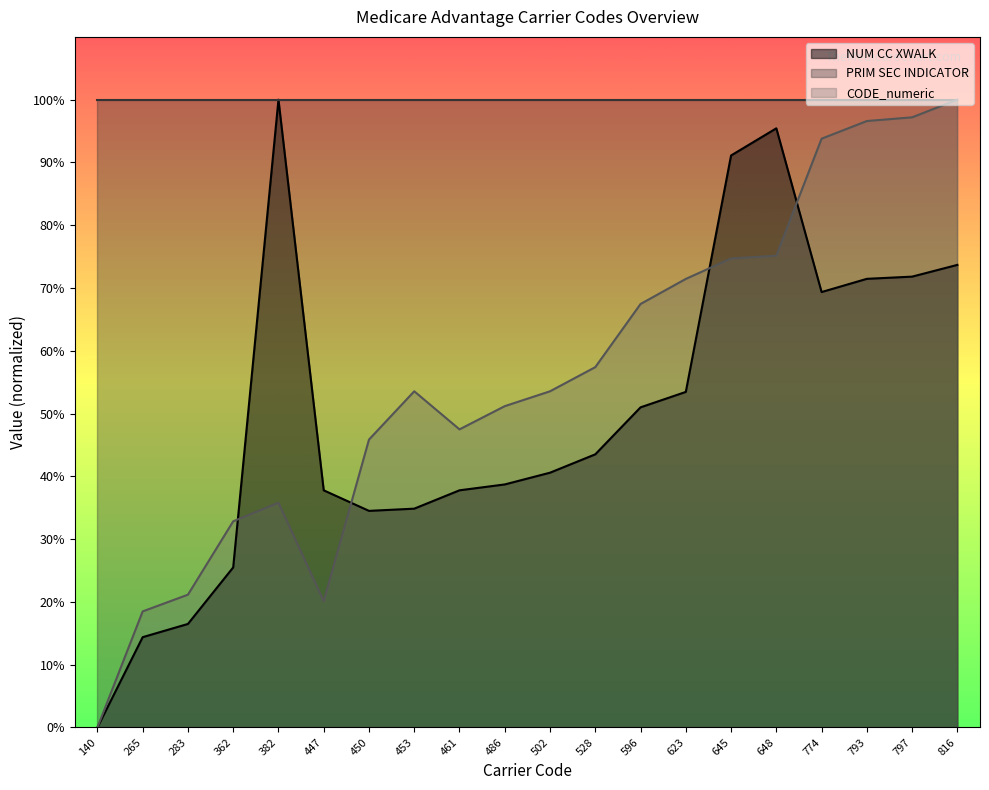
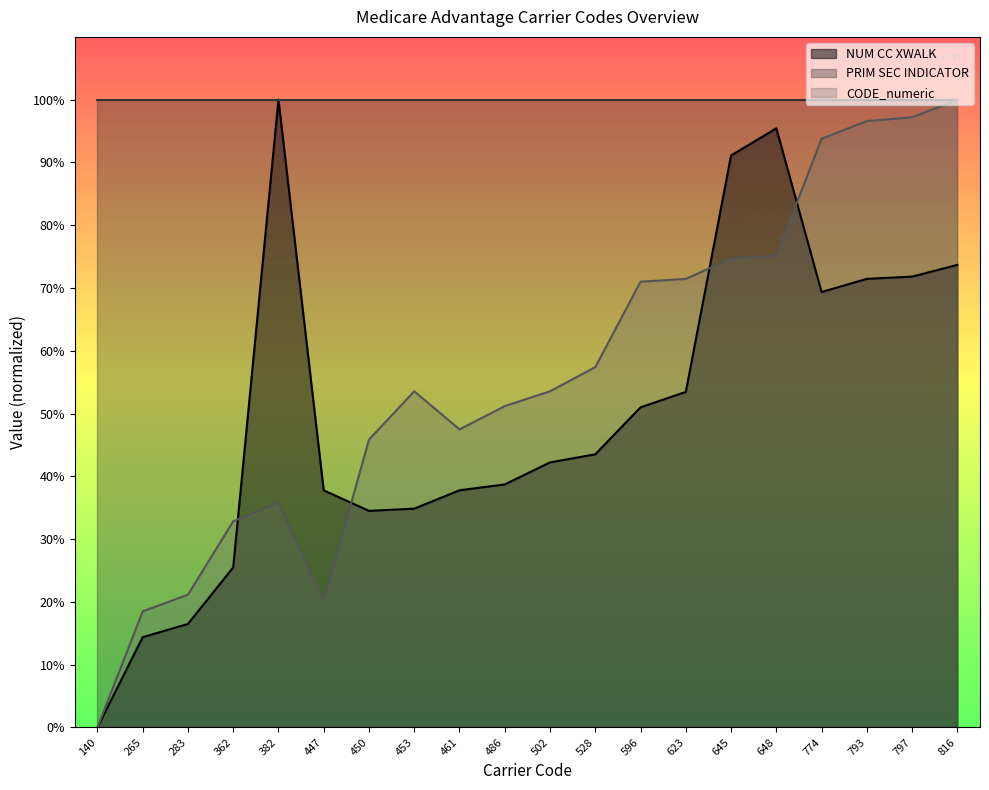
NUM CC XWALK, 502: 41% -> 42%
CODE_numeric, 596: 67% -> 71%
